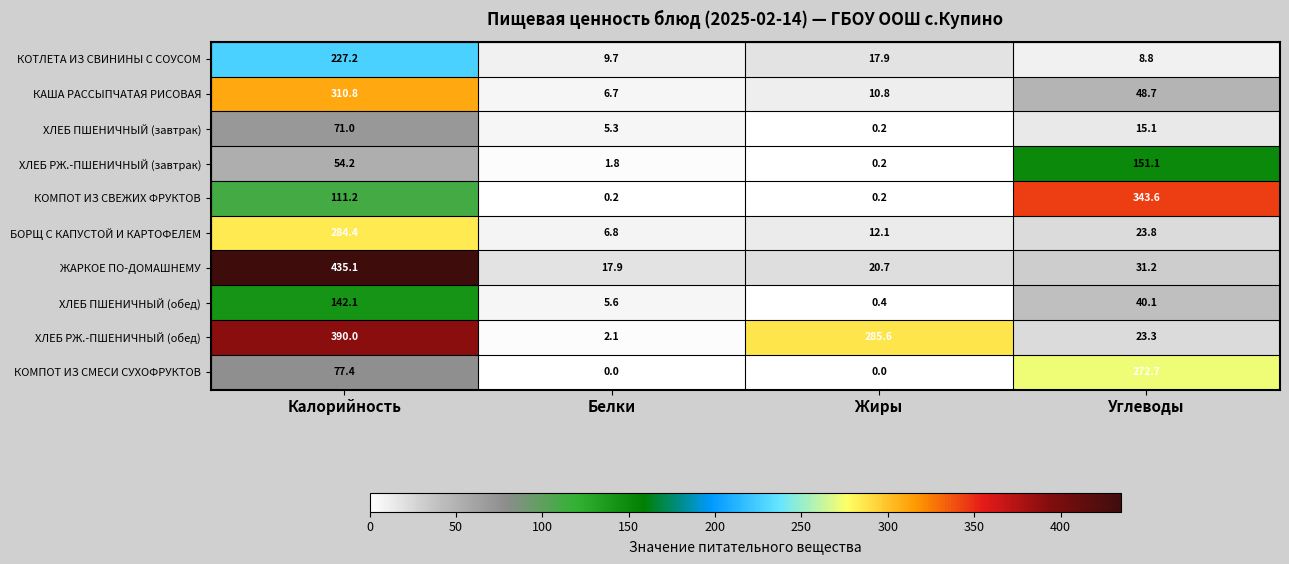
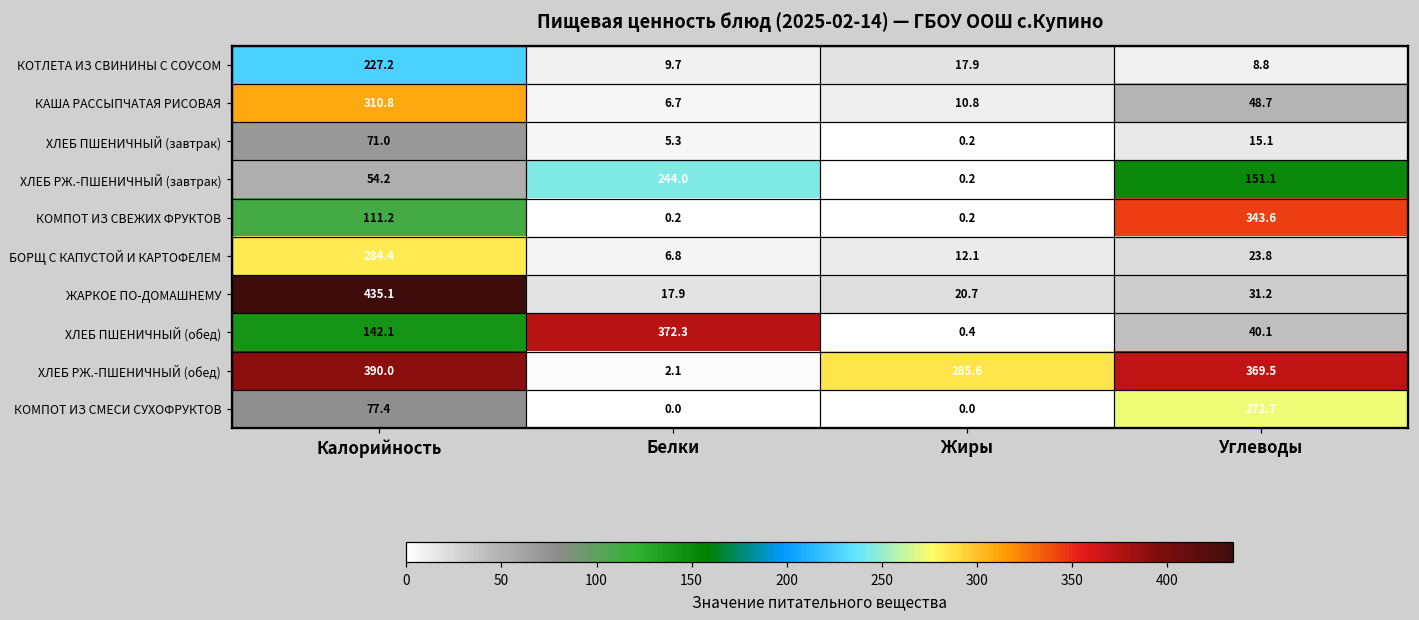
ХЛЕБ РЖ.-ПШЕНИЧНЫЙ (завтрак), Белки: 1.8 -> 244.0
ХЛЕБ ПШЕНИЧНЫЙ (обед), Белки: 5.6 -> 372.3
ХЛЕБ РЖ.-ПШЕНИЧНЫЙ (обед), Углеводы: 23.3 -> 369.5
